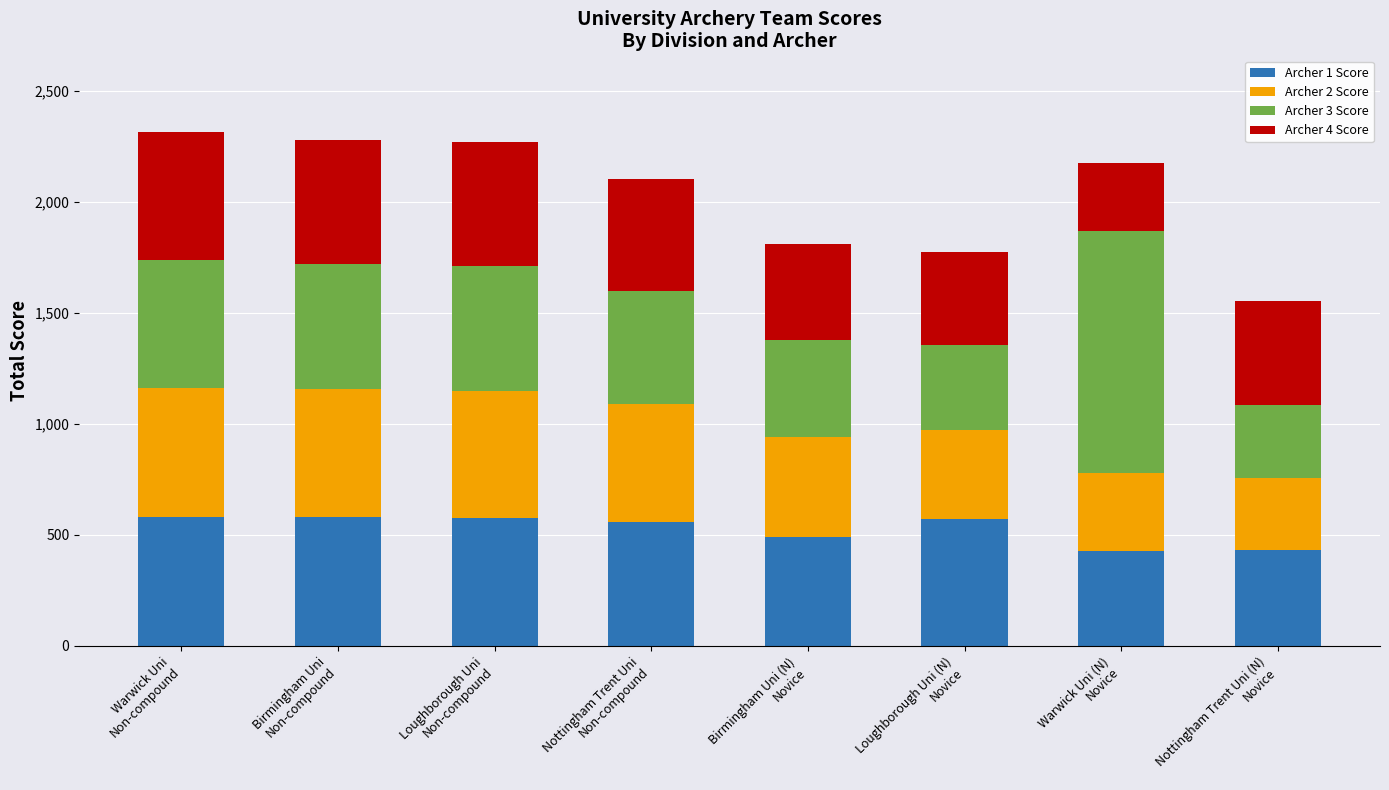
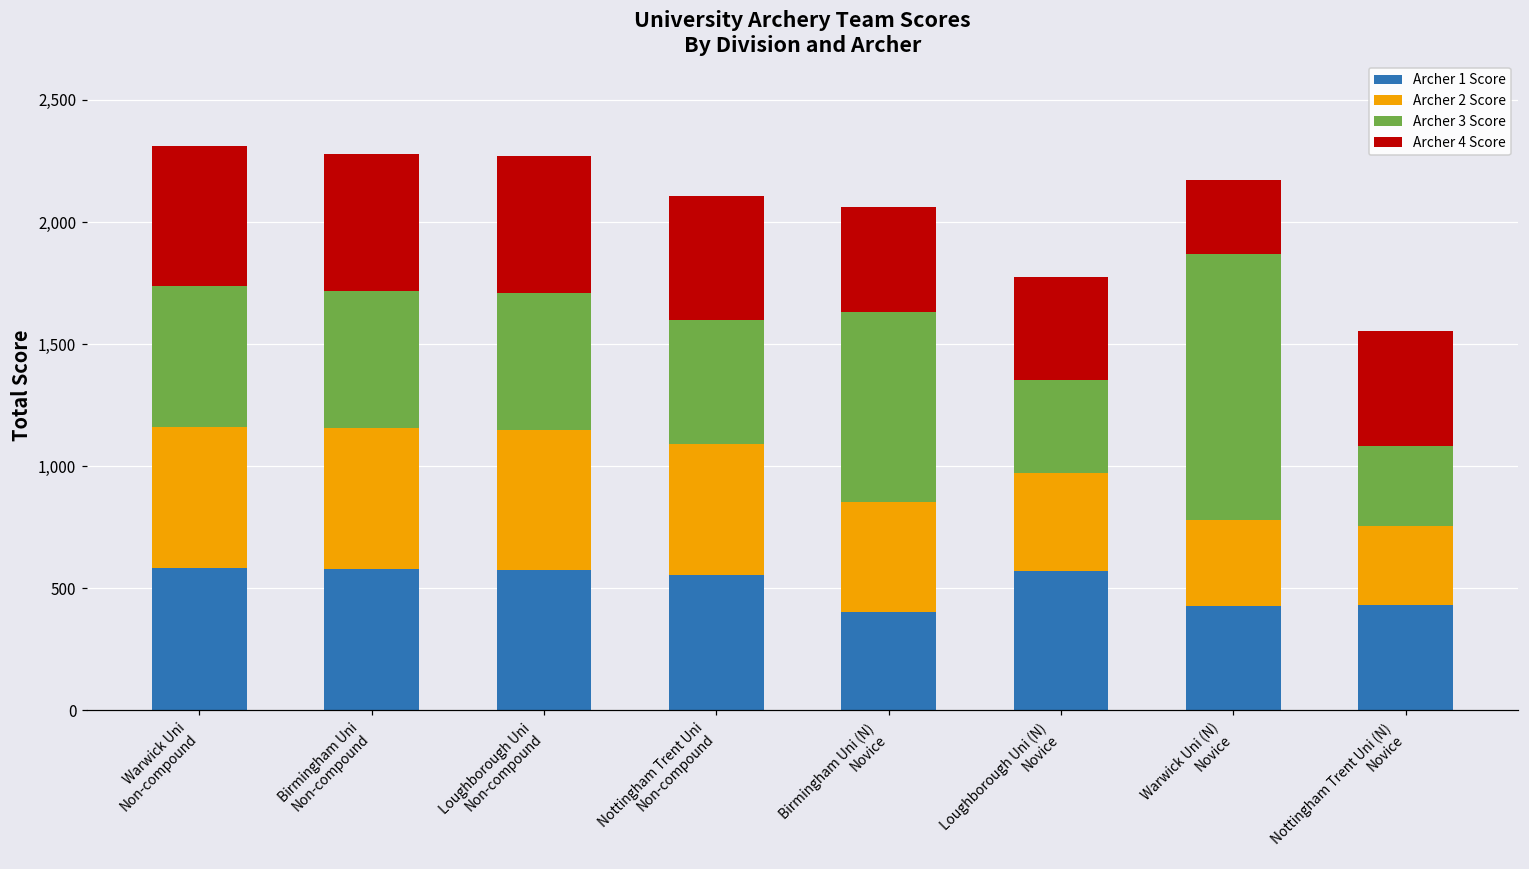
Archer 1 Score, Birmingham Uni (N) Novice: 490 -> 400
Archer 3 Score, Birmingham Uni (N) Novice: 440 -> 780
